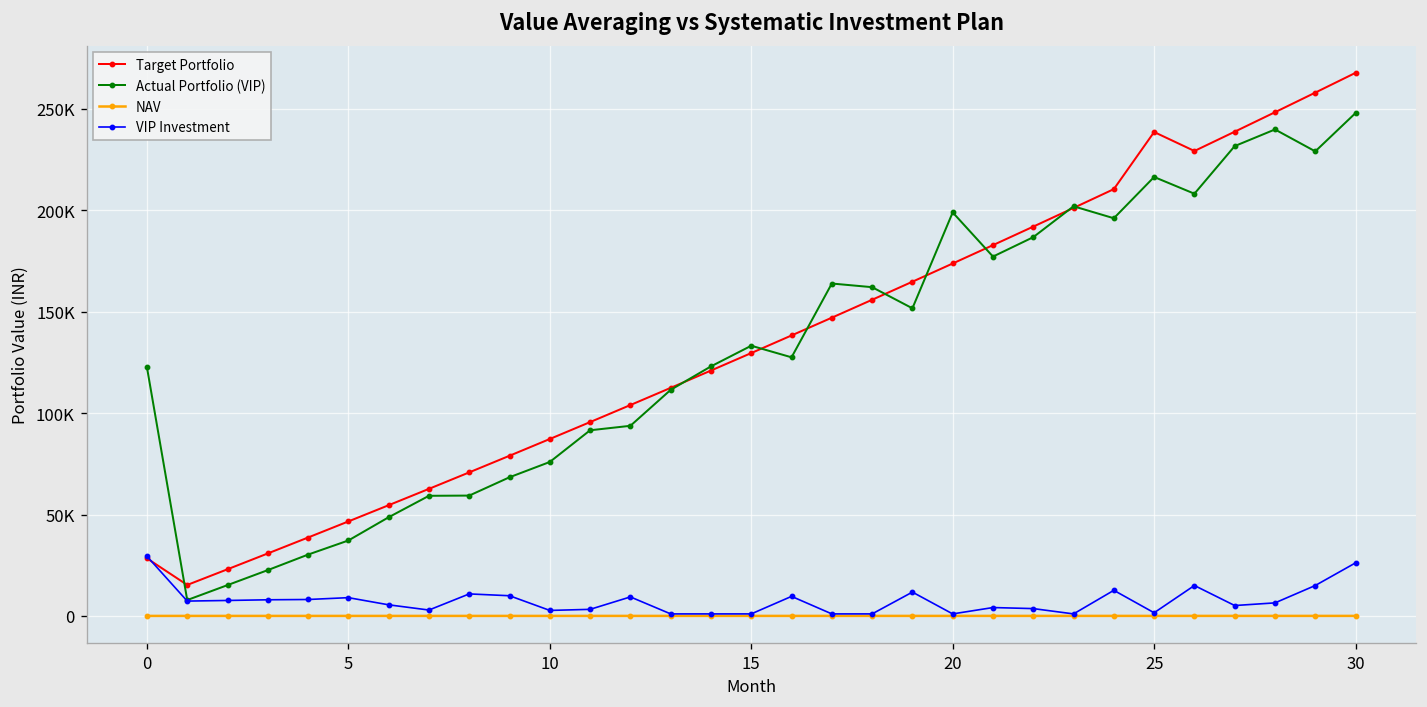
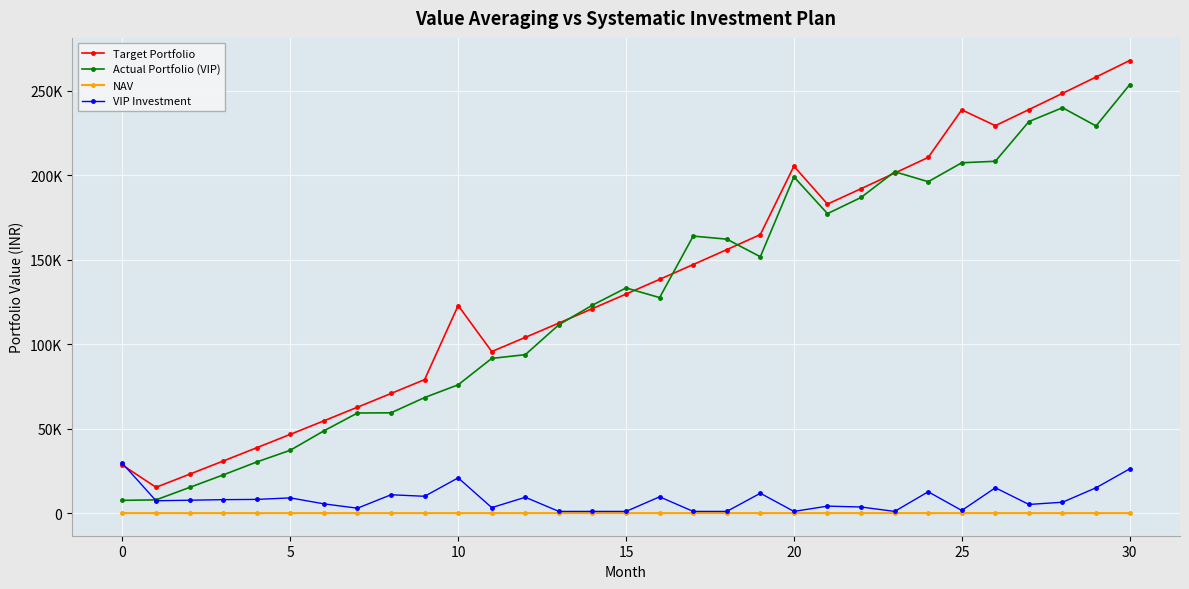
Actual Portfolio (VIP), 0: 123000 -> 8000
Target Portfolio, 10: 87000 -> 123000
VIP Investment, 10: 3000 -> 21000
Target Portfolio, 20: 174000 -> 205000
Actual Portfolio (VIP), 25: 216000 -> 207000
Actual Portfolio (VIP), 30: 248000 -> 253000
